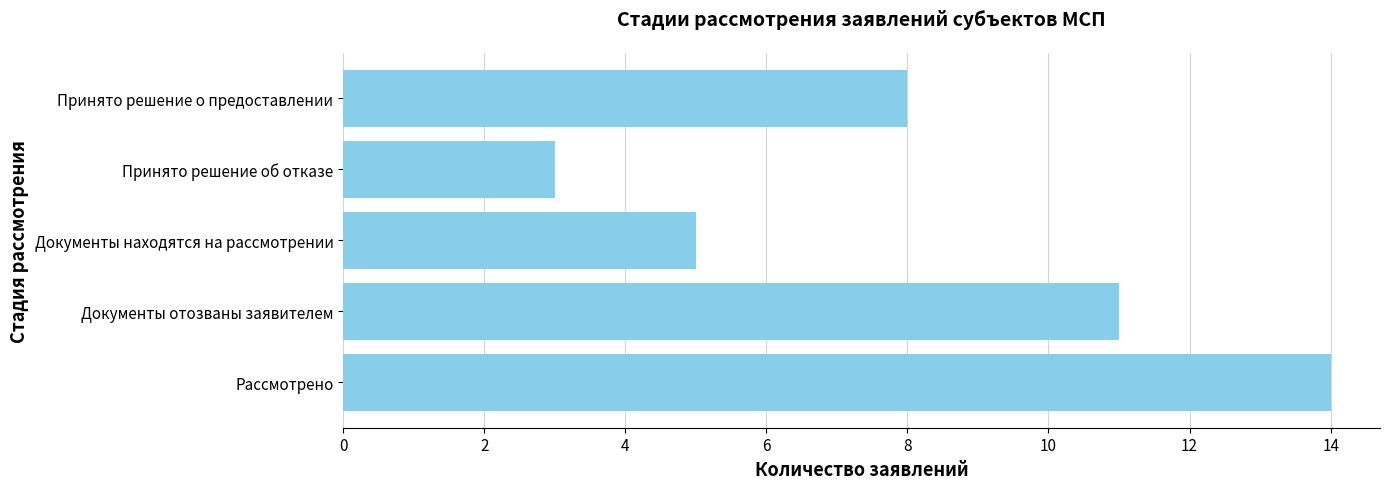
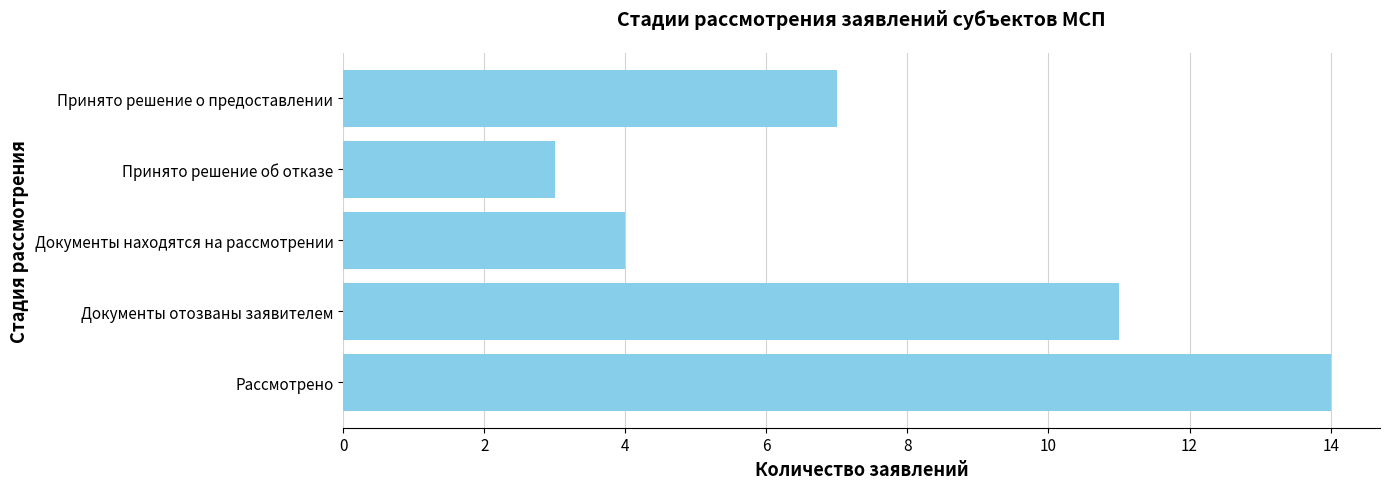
Принято решение о предоставлении: 8 -> 7
Документы находятся на рассмотрении: 5 -> 4
